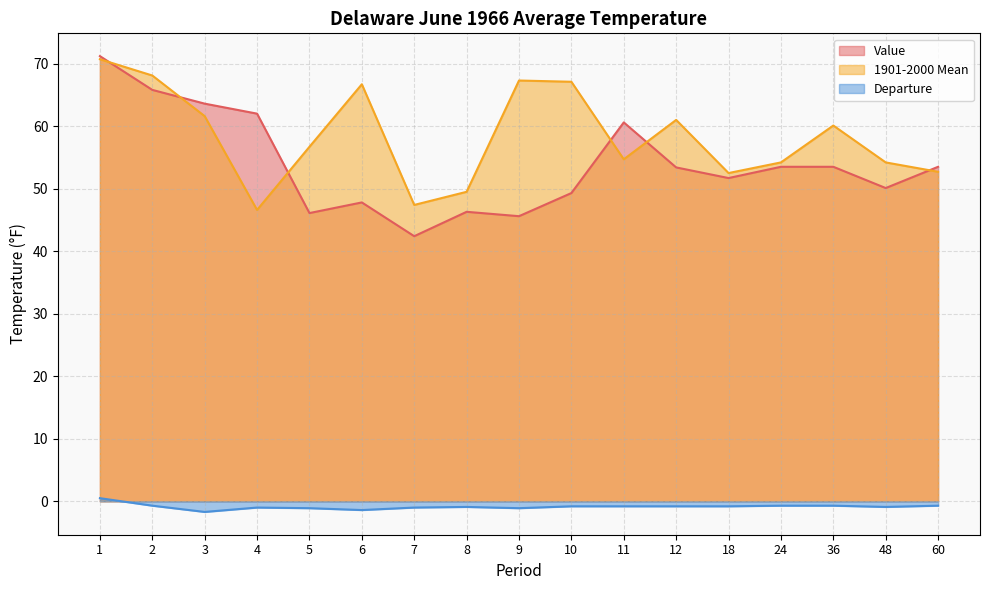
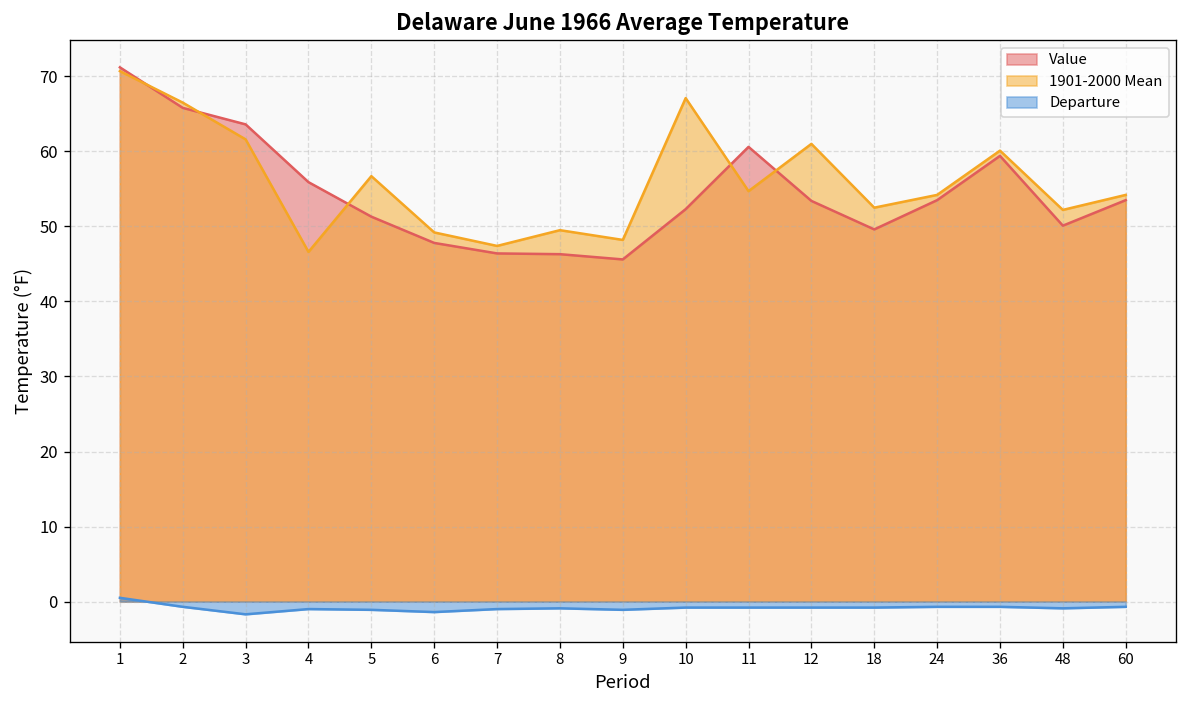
1901-2000 Mean, 2: 68 -> 67
Value, 4: 62 -> 56
Value, 5: 46 -> 51
1901-2000 Mean, 6: 67 -> 49
Value, 7: 42 -> 46
1901-2000 Mean, 9: 67 -> 48
Value, 10: 49 -> 52
Value, 18: 52 -> 50
Value, 36: 54 -> 59
1901-2000 Mean, 48: 54 -> 52
1901-2000 Mean, 60: 53 -> 54
